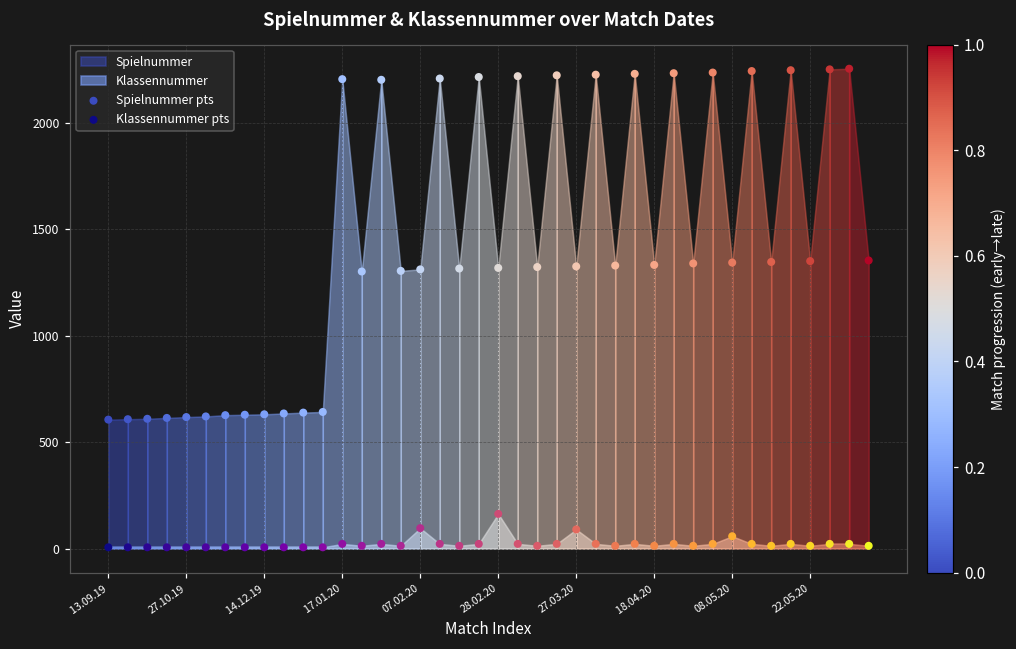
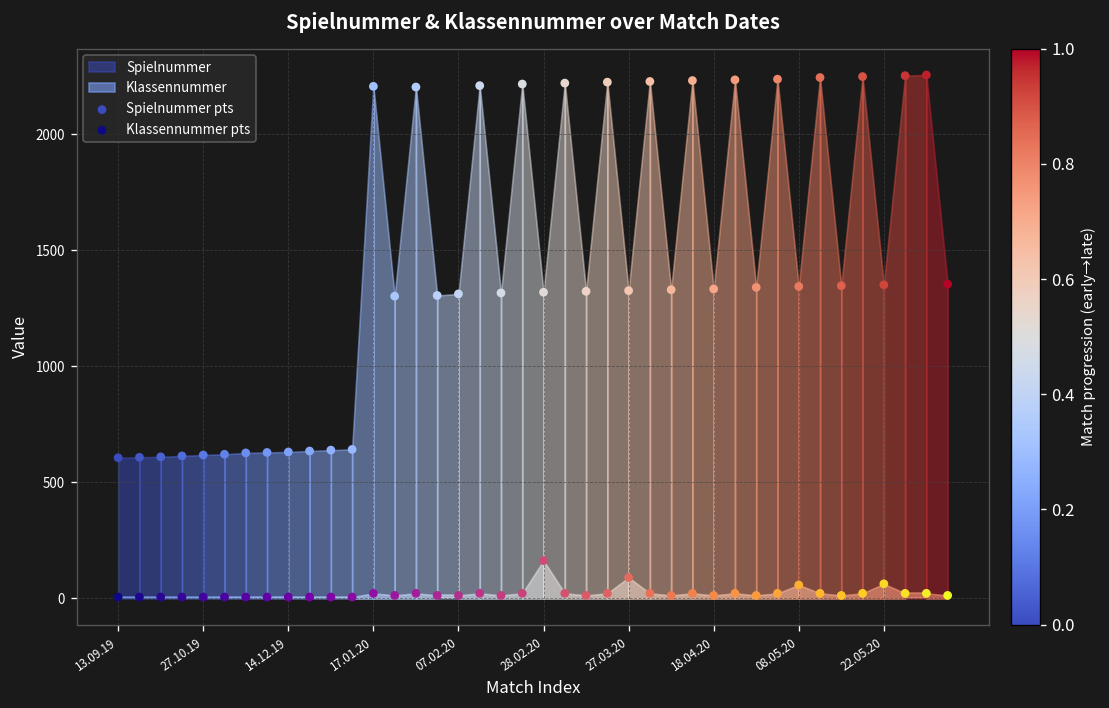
Klassennummer pts, 07.02.20: 100 -> 10
Klassennummer pts, 22.05.20: 10 -> 60
